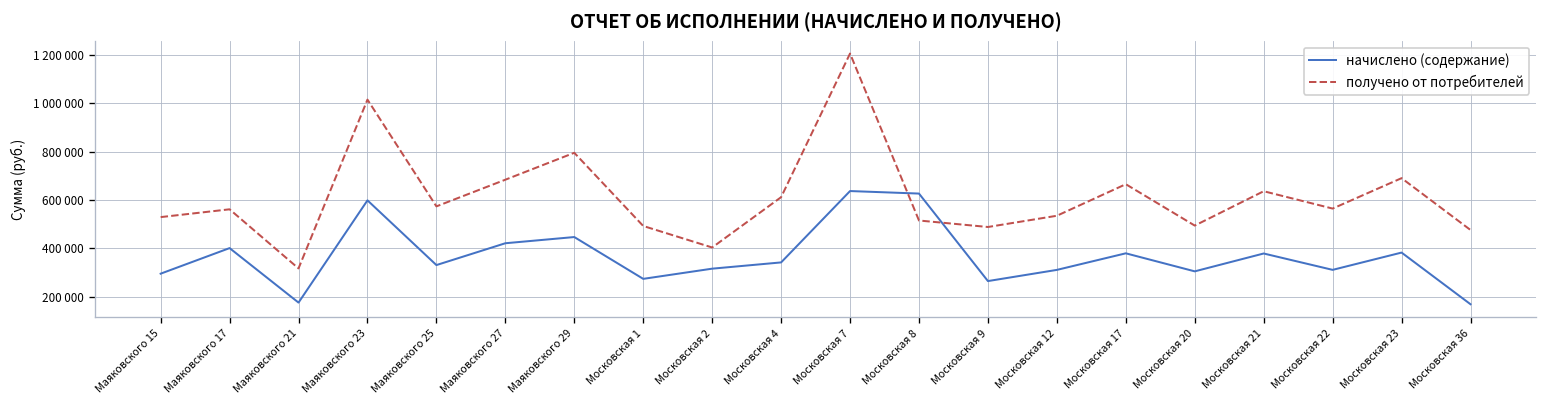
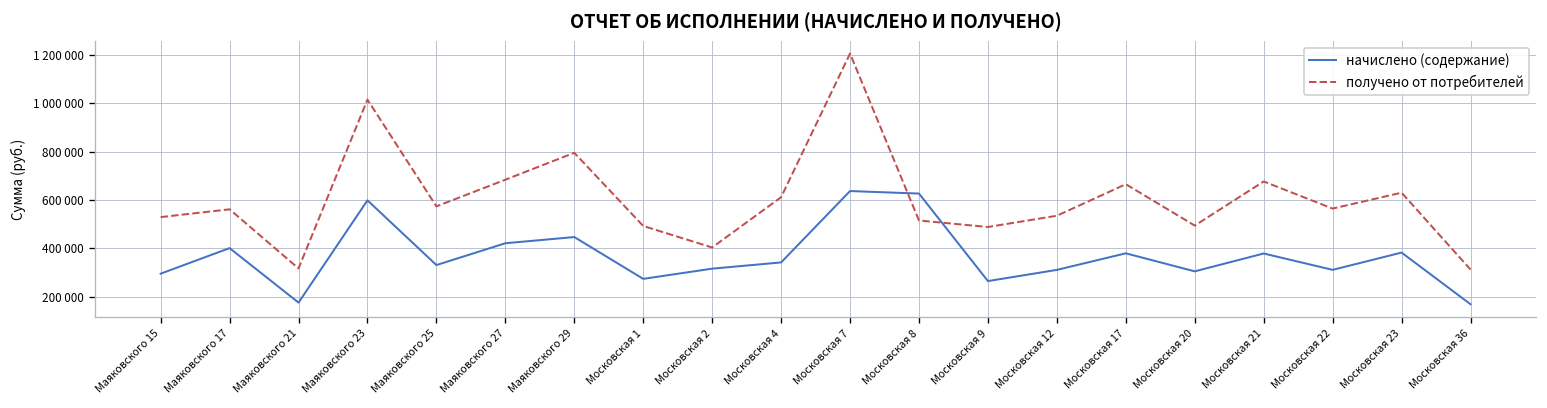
получено от потребителей, Московская 21: 640000 -> 680000
получено от потребителей, Московская 23: 690000 -> 630000
получено от потребителей, Московская 36: 480000 -> 310000
